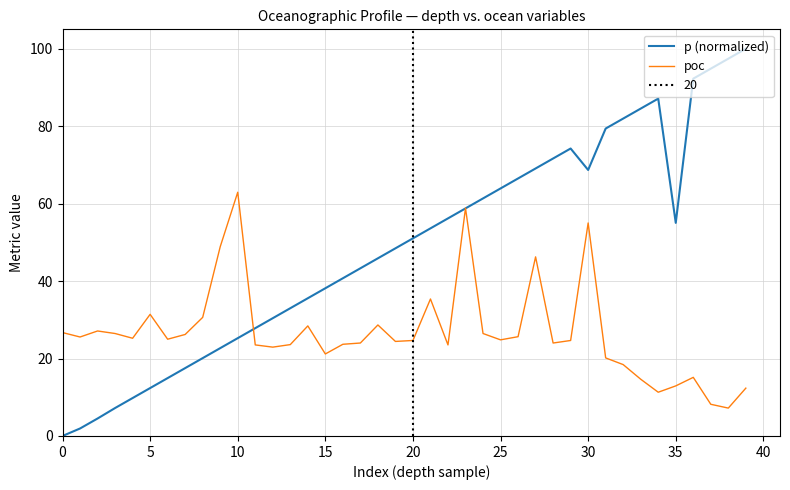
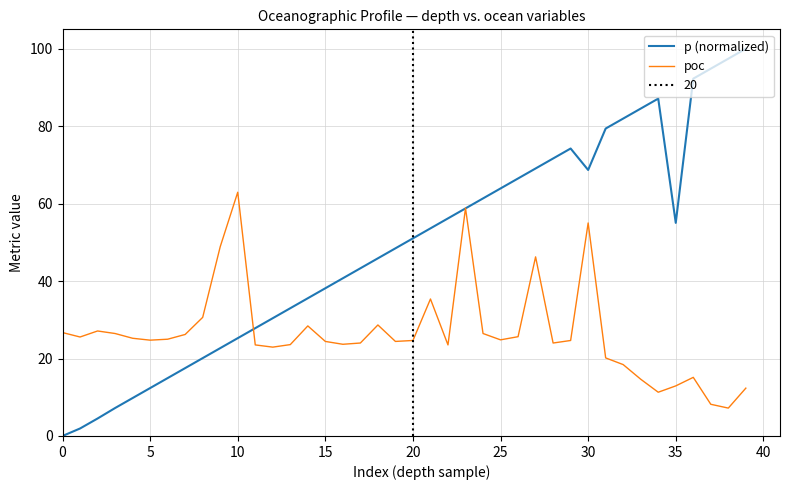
poc, 5: 31 -> 25
poc, 15: 21 -> 24
